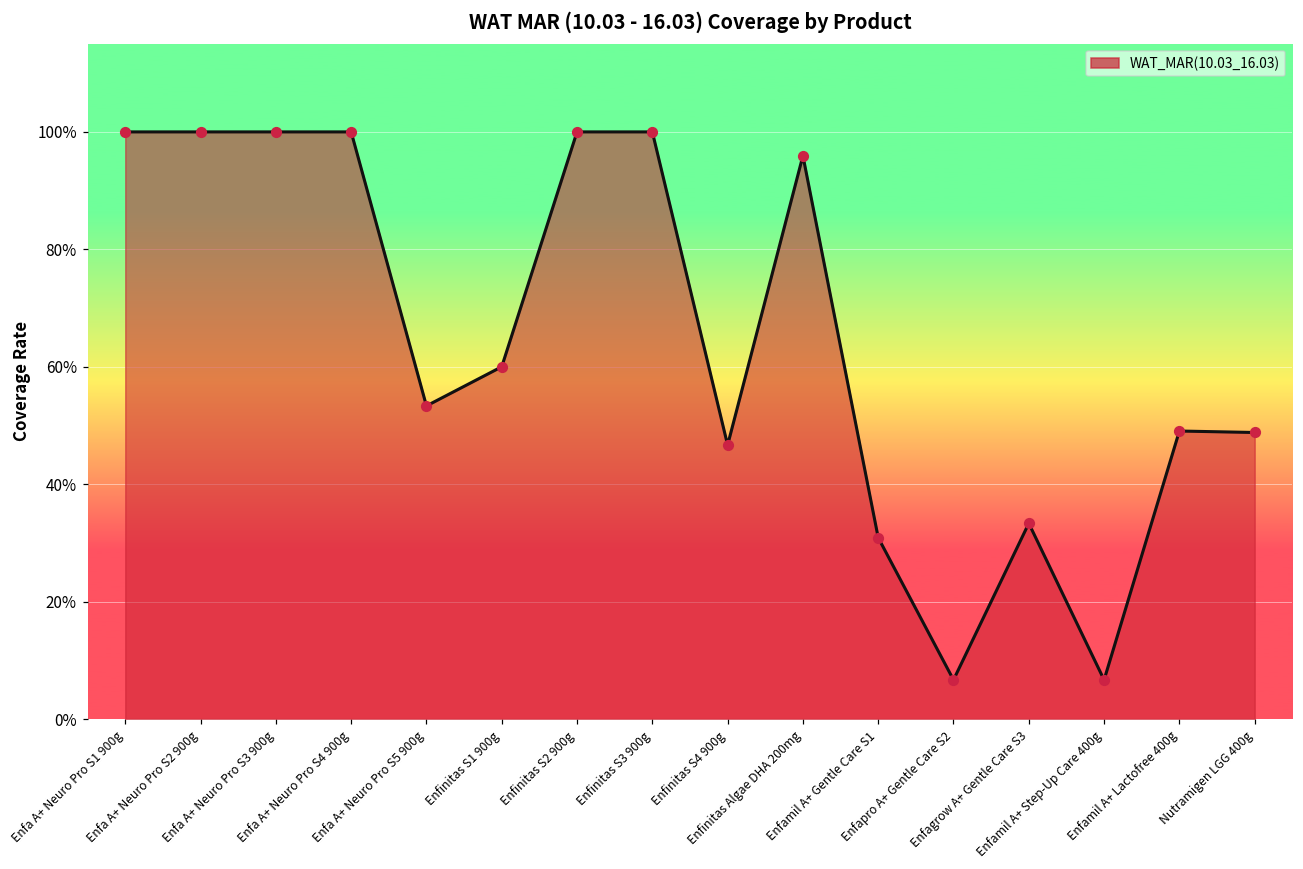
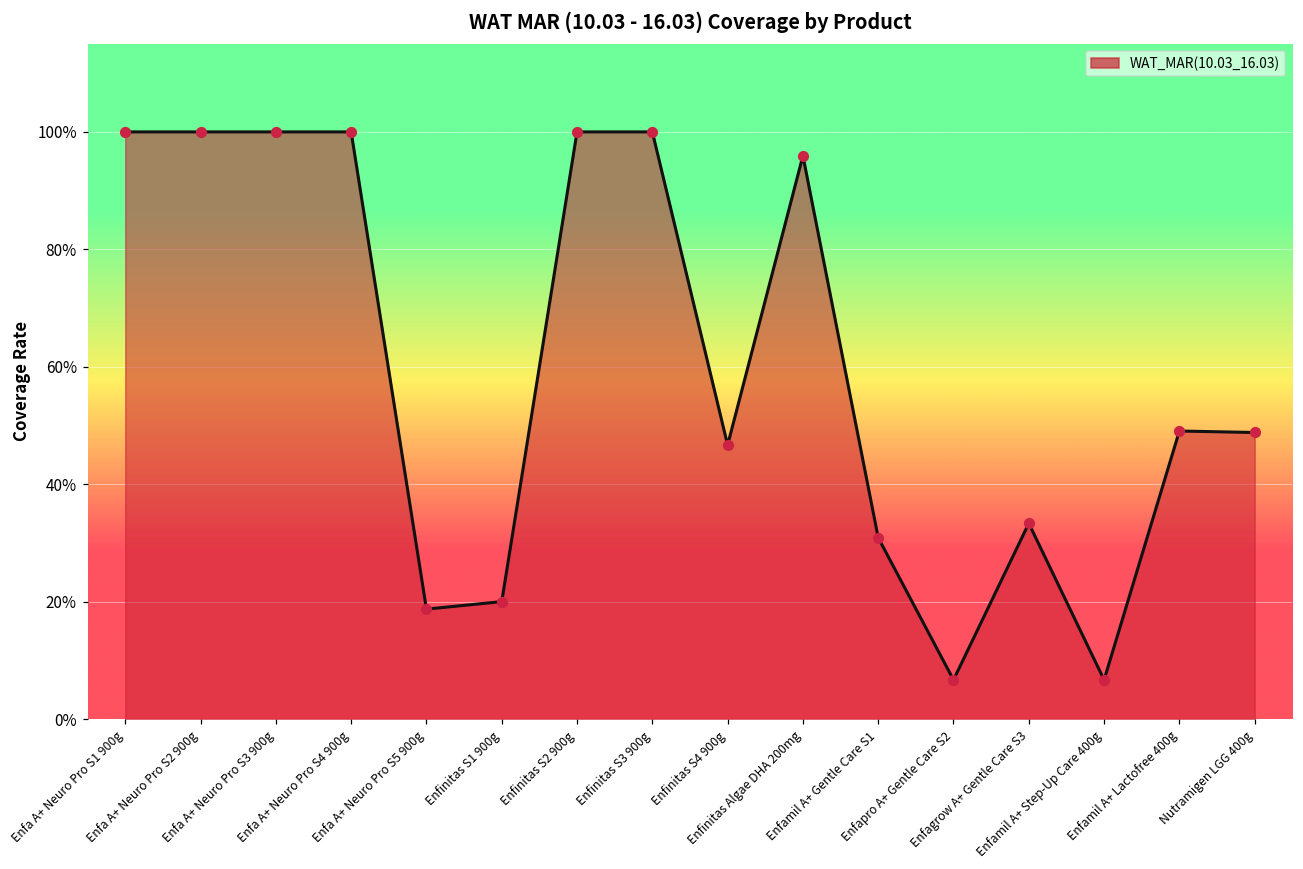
Enfa A+ Neuro Pro S5 900g: 53% -> 19%
Enfinitas S1 900g: 60% -> 20%
